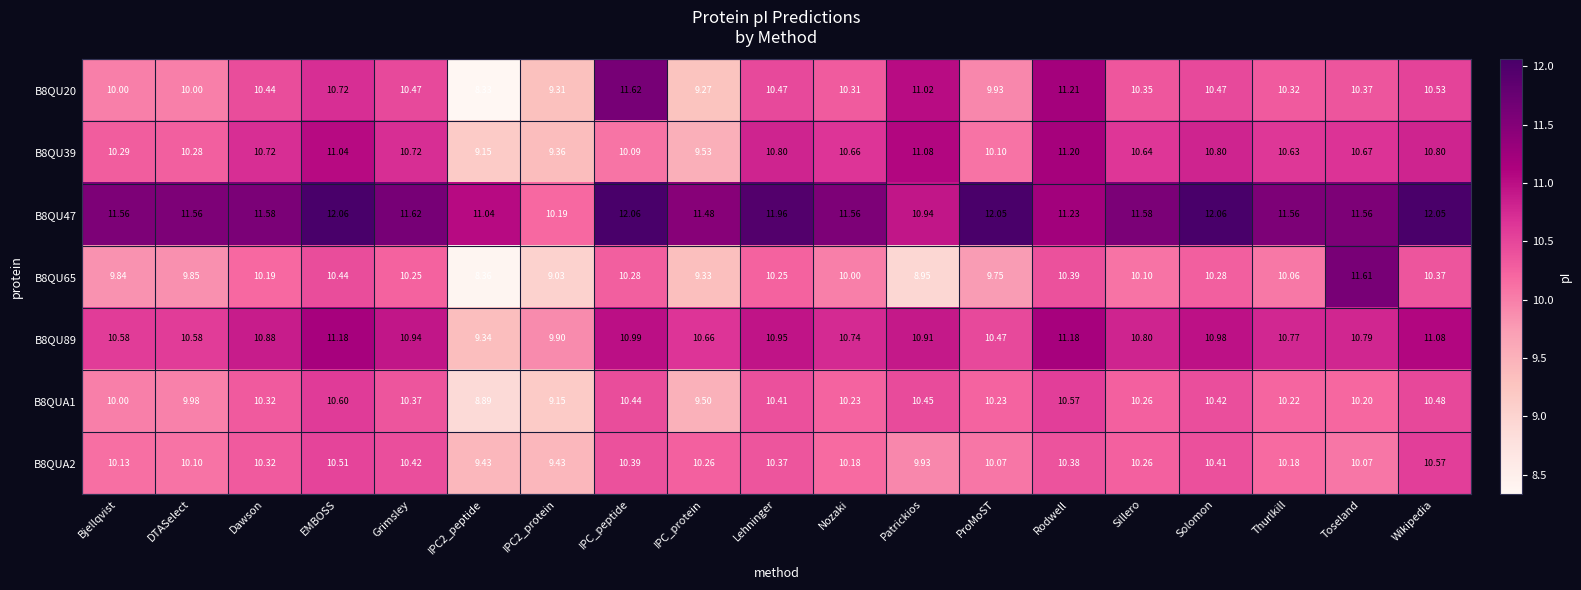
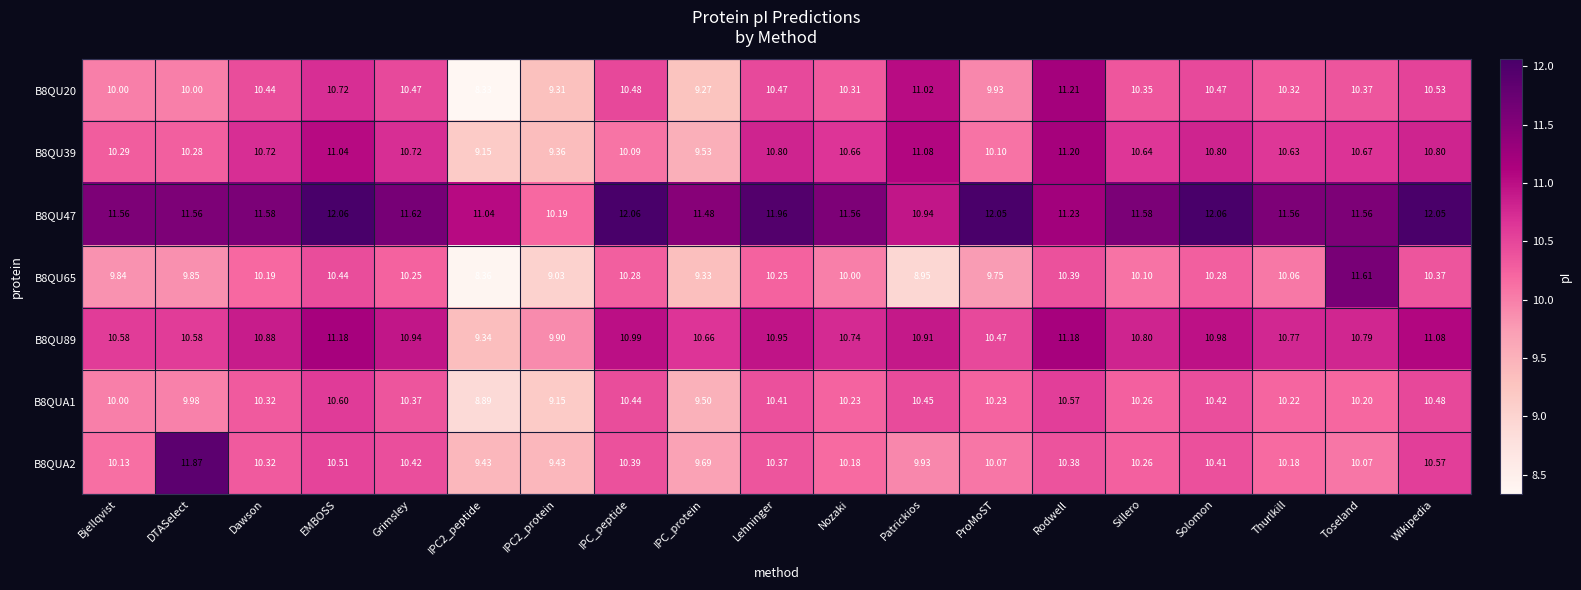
B8QU20, IPC_peptide: 11.62 -> 10.48
B8QUA2, DTASelect: 10.10 -> 11.87
B8QUA2, IPC_protein: 10.26 -> 9.69
